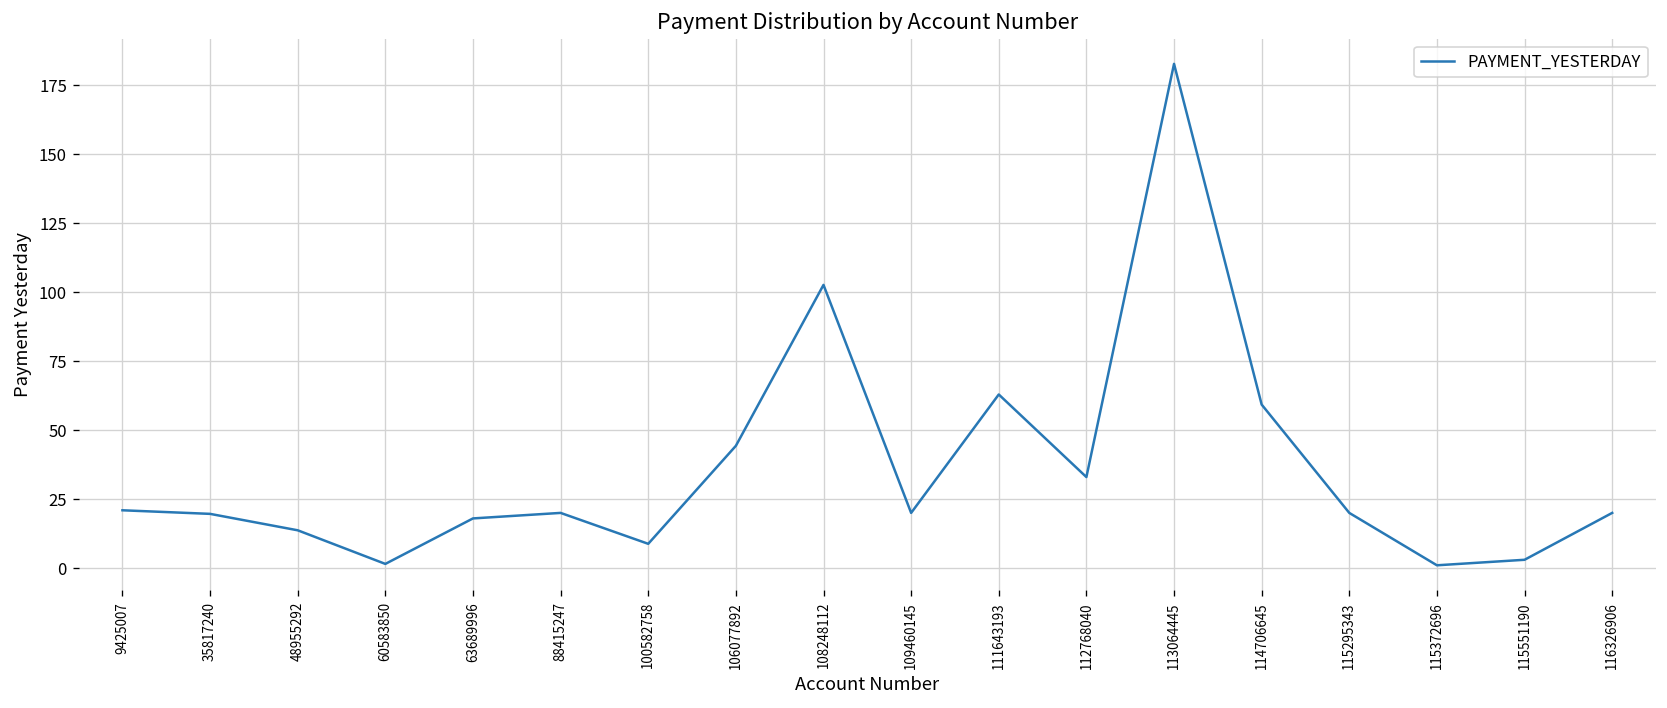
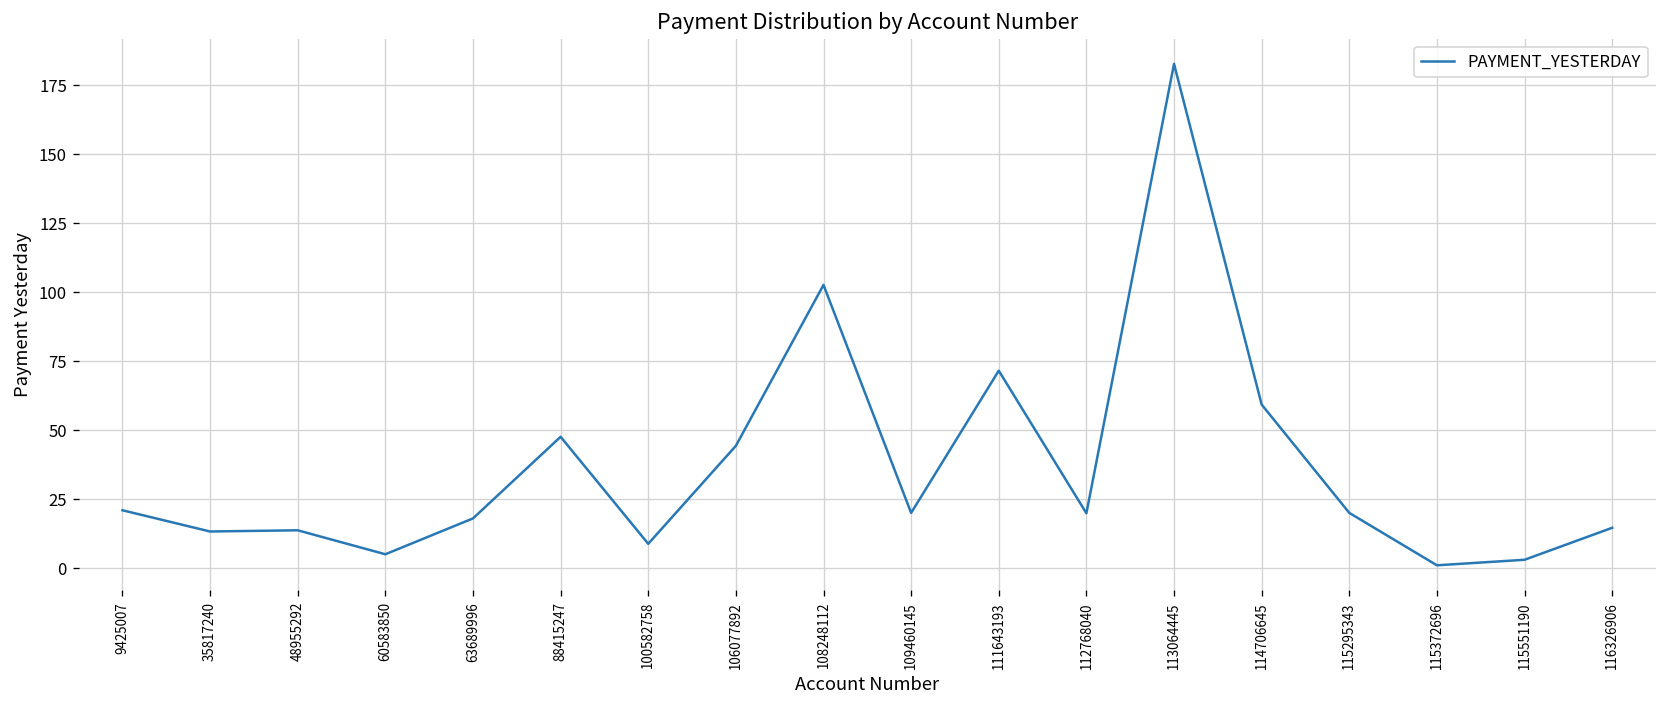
35817240: 20 -> 13
60583850: 2 -> 5
88415247: 20 -> 48
111643193: 63 -> 72
112768040: 33 -> 20
116326906: 20 -> 15
